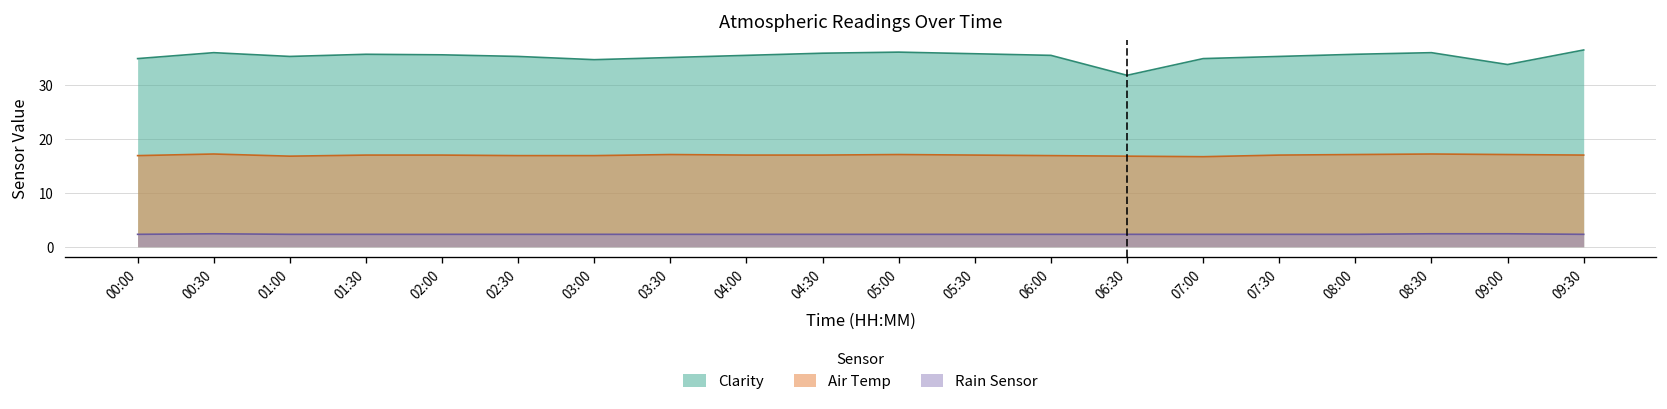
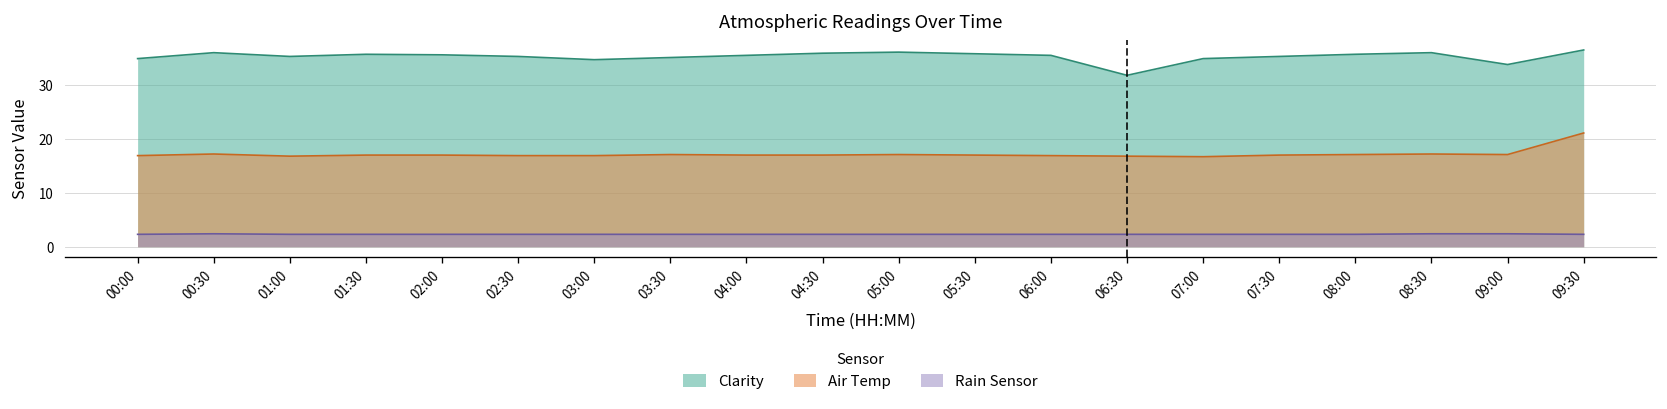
Air Temp, 09:30: 17 -> 21
